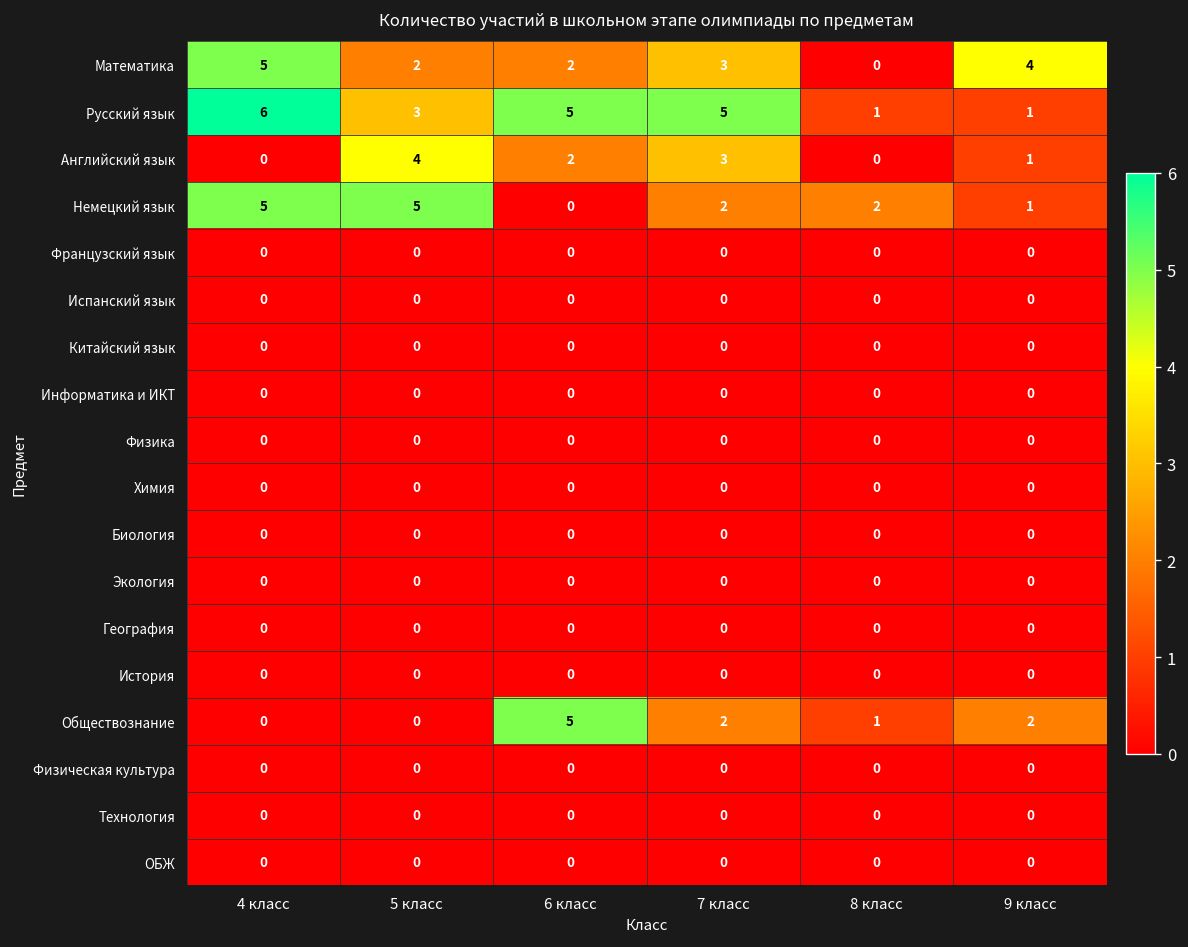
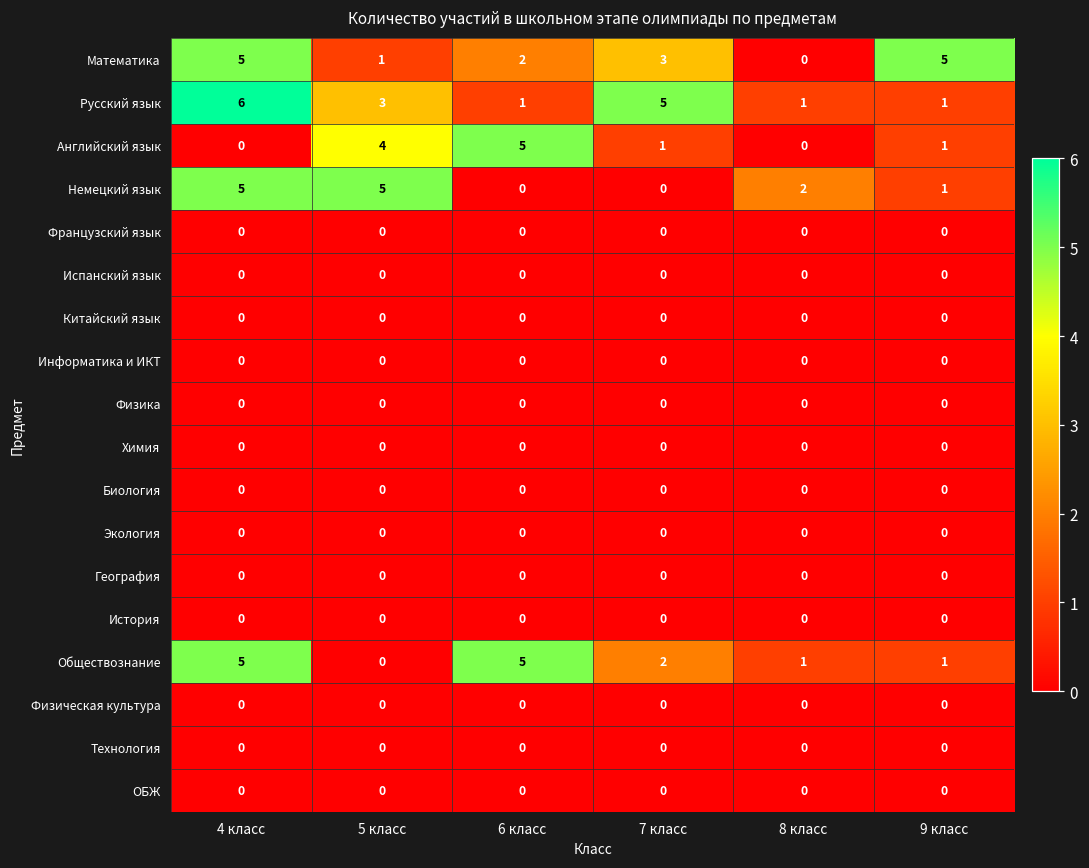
Математика, 5 класс: 2 -> 1
Математика, 9 класс: 4 -> 5
Русский язык, 6 класс: 5 -> 1
Английский язык, 6 класс: 2 -> 5
Английский язык, 7 класс: 3 -> 1
Немецкий язык, 7 класс: 2 -> 0
Обществознание, 4 класс: 0 -> 5
Обществознание, 9 класс: 2 -> 1
